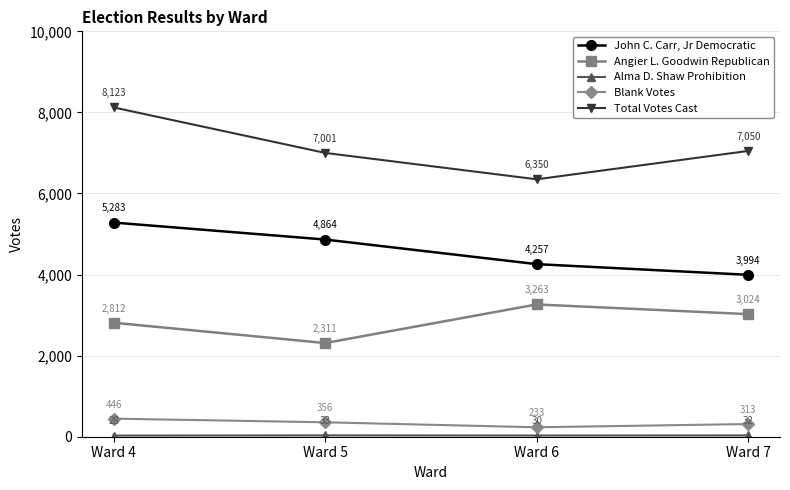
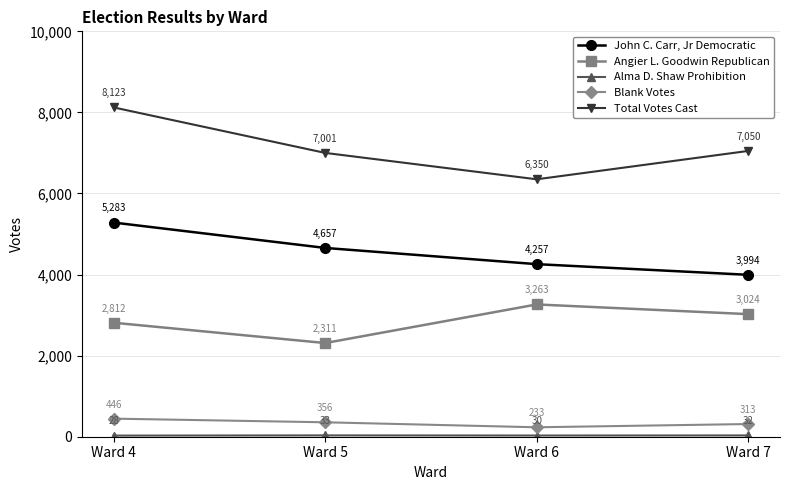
John C. Carr, Jr Democratic, Ward 5: 4,864 -> 4,657
